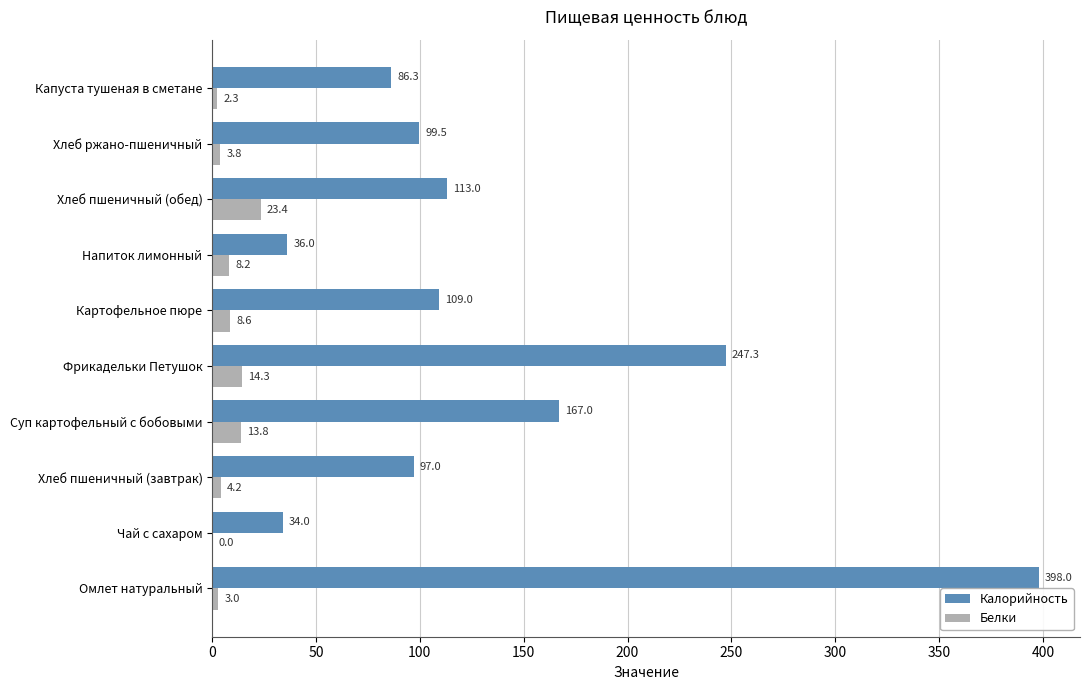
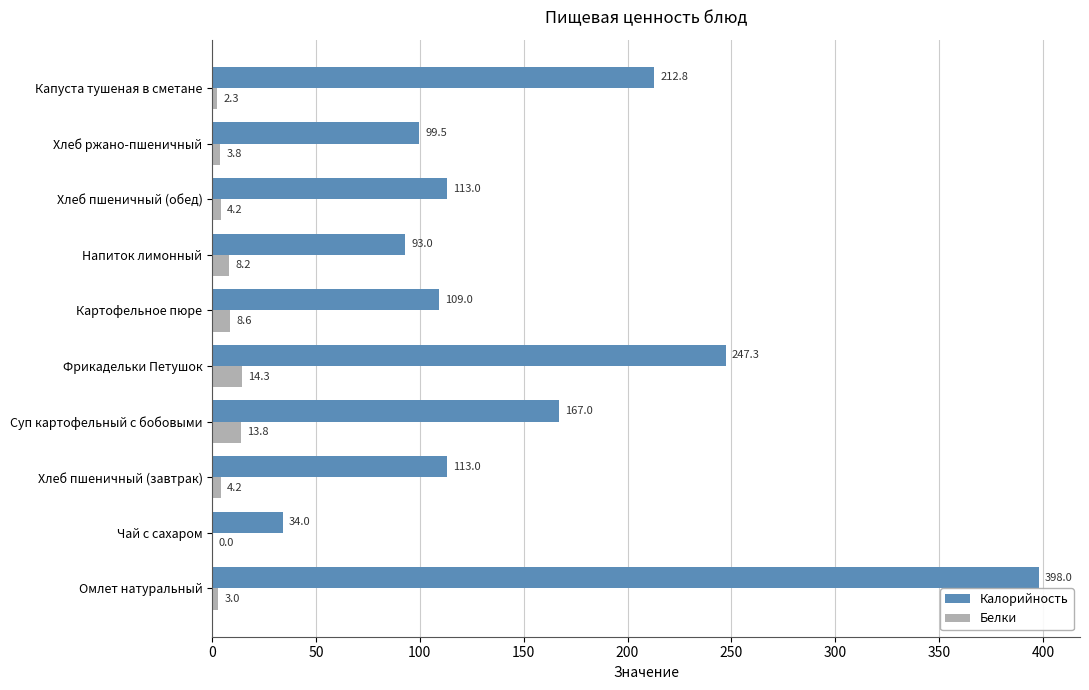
Калорийность, Капуста тушеная в сметане: 86.3 -> 212.8
Белки, Хлеб пшеничный (обед): 23.4 -> 4.2
Калорийность, Напиток лимонный: 36.0 -> 93.0
Калорийность, Хлеб пшеничный (завтрак): 97.0 -> 113.0
